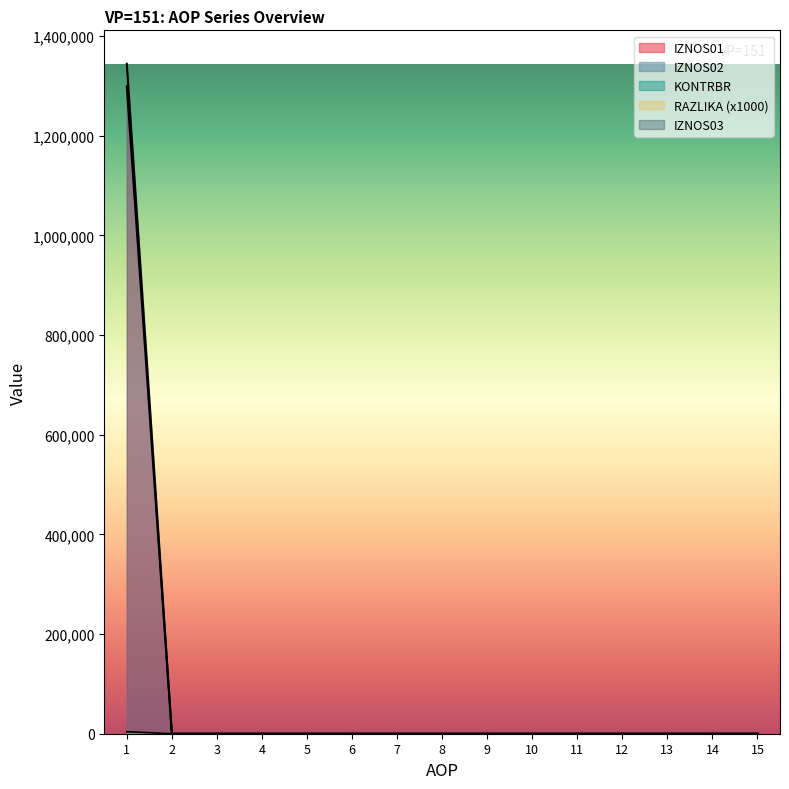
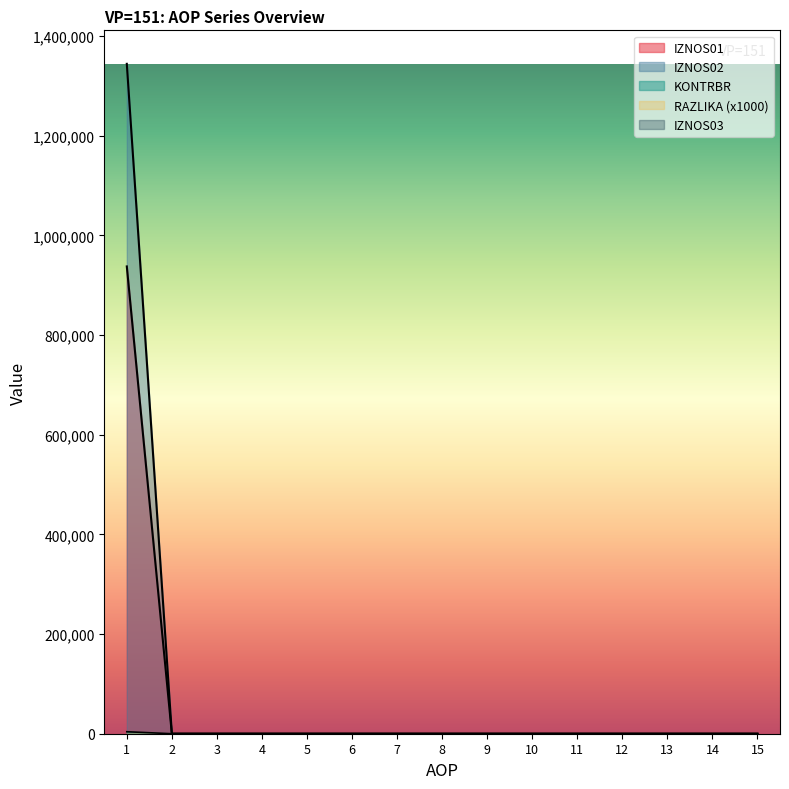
IZNOS01, 1: 1,300,000 -> 940,000
